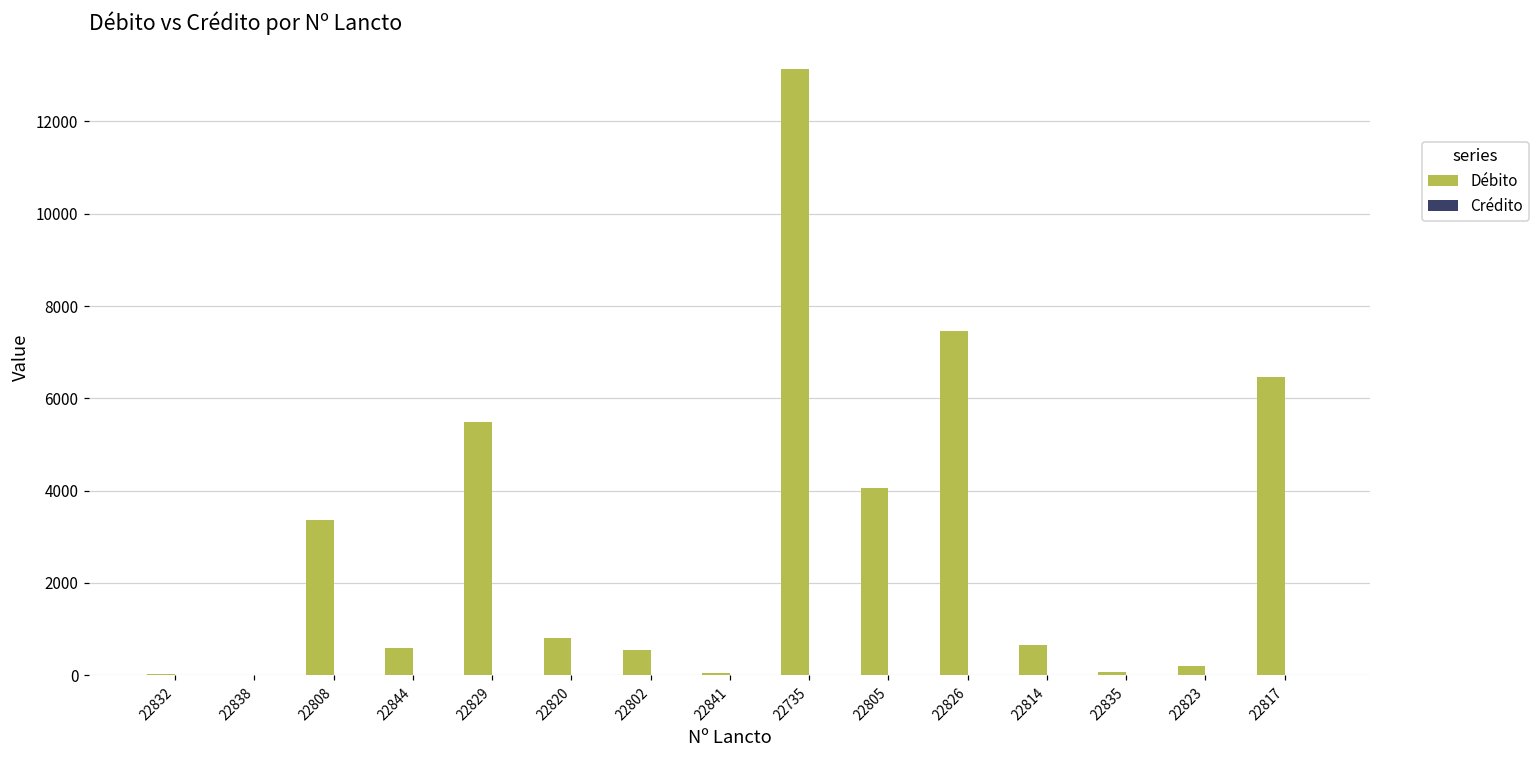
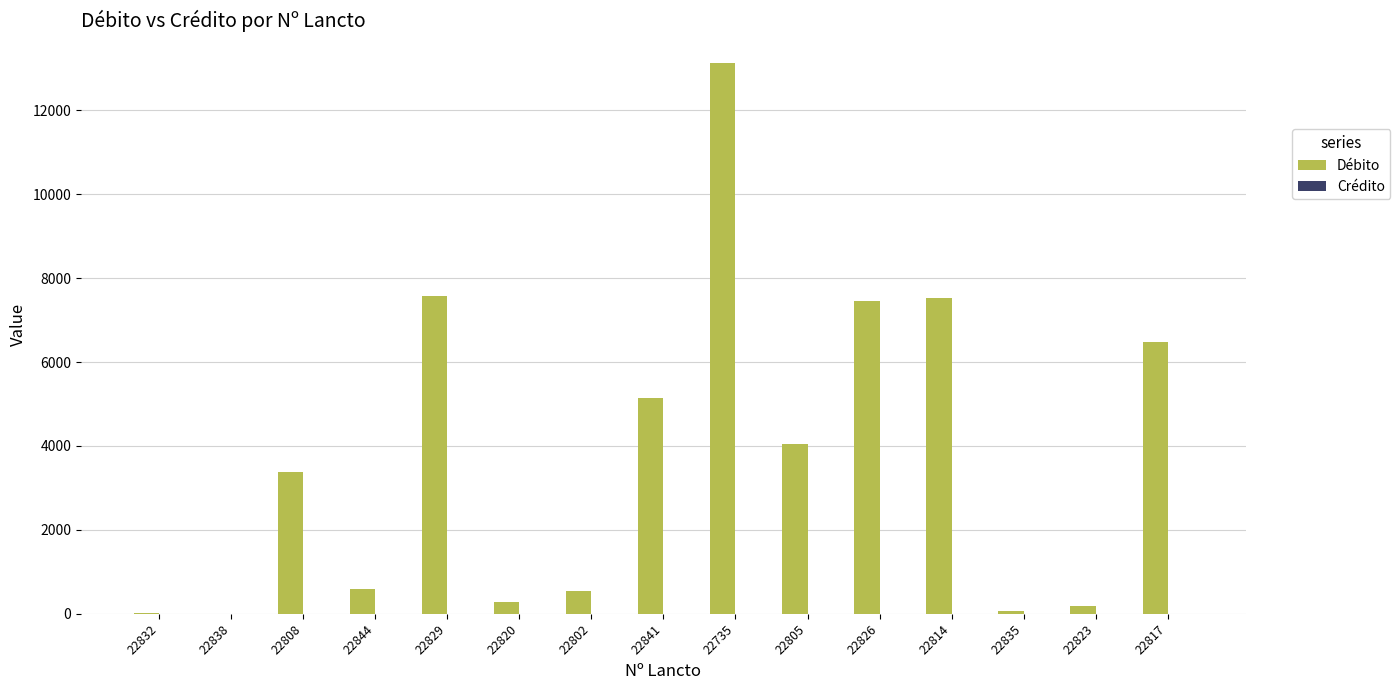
Débito, 22829: 5500 -> 7600
Débito, 22820: 800 -> 300
Débito, 22841: 100 -> 5100
Débito, 22814: 700 -> 7500
